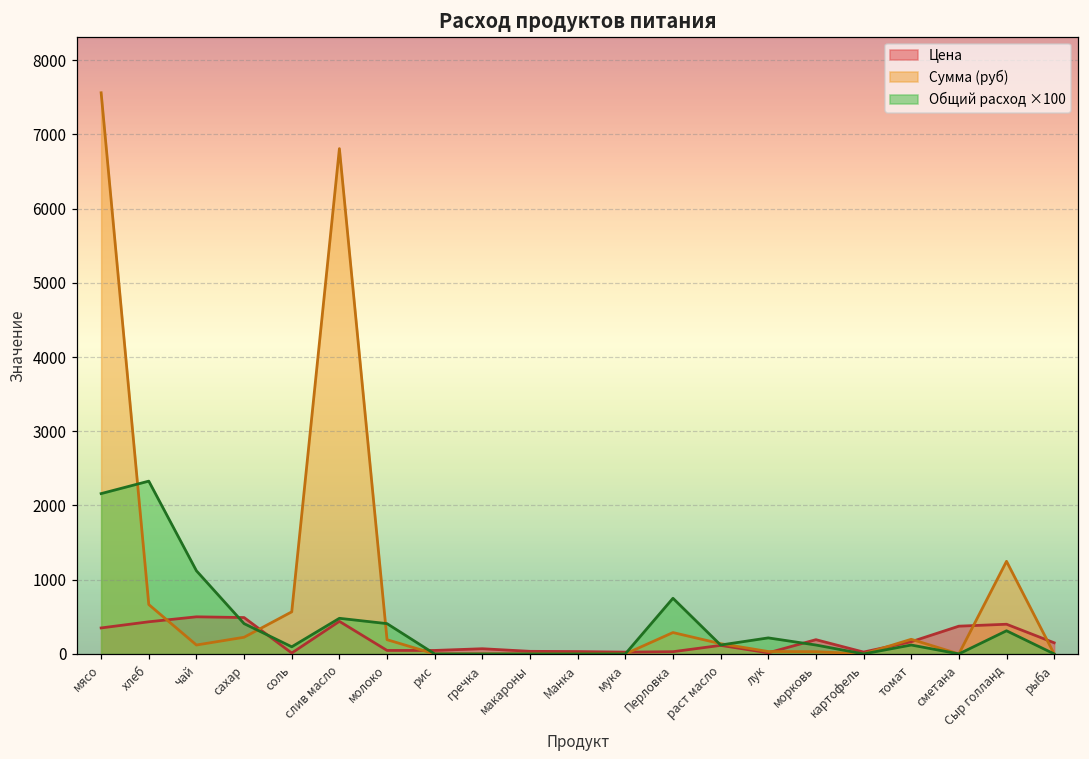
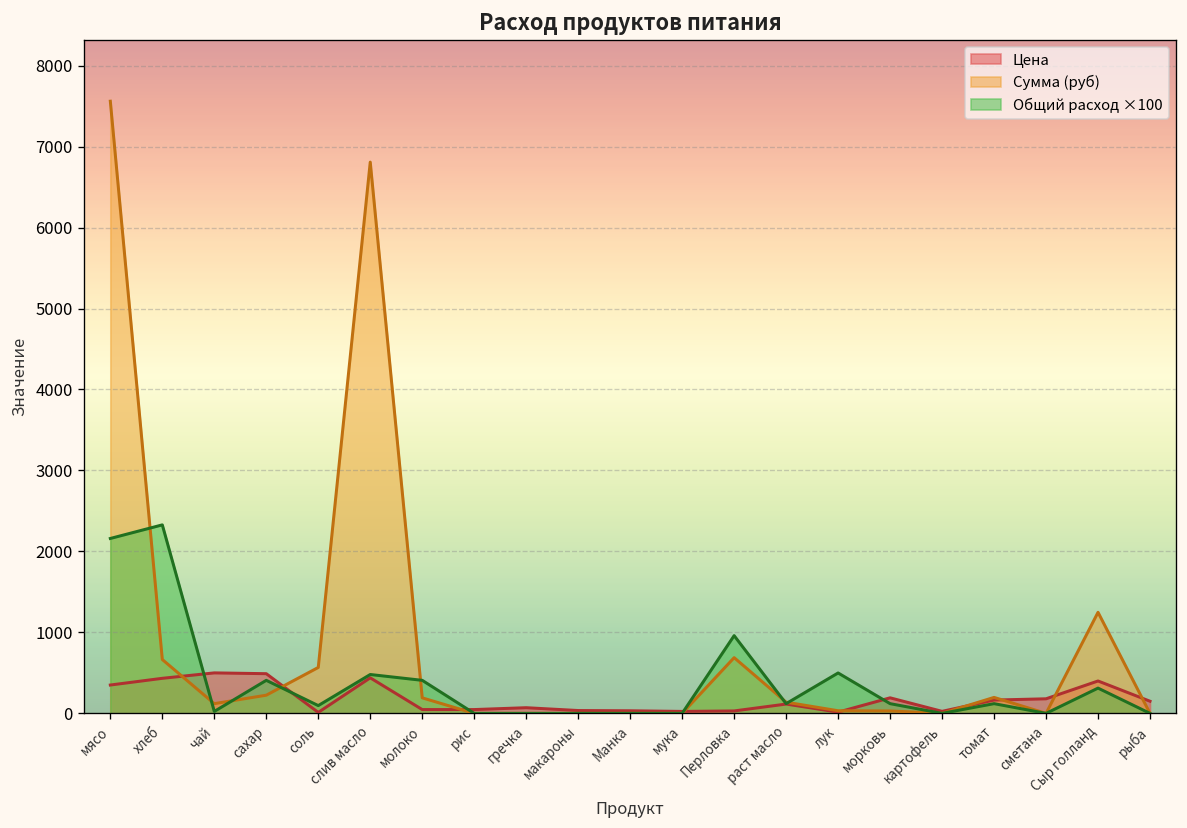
Общий расход ×100, чай: 1100 -> 0
Сумма (руб), Перловка: 300 -> 700
Общий расход ×100, Перловка: 800 -> 1000
Общий расход ×100, лук: 200 -> 500
Цена, сметана: 400 -> 200
